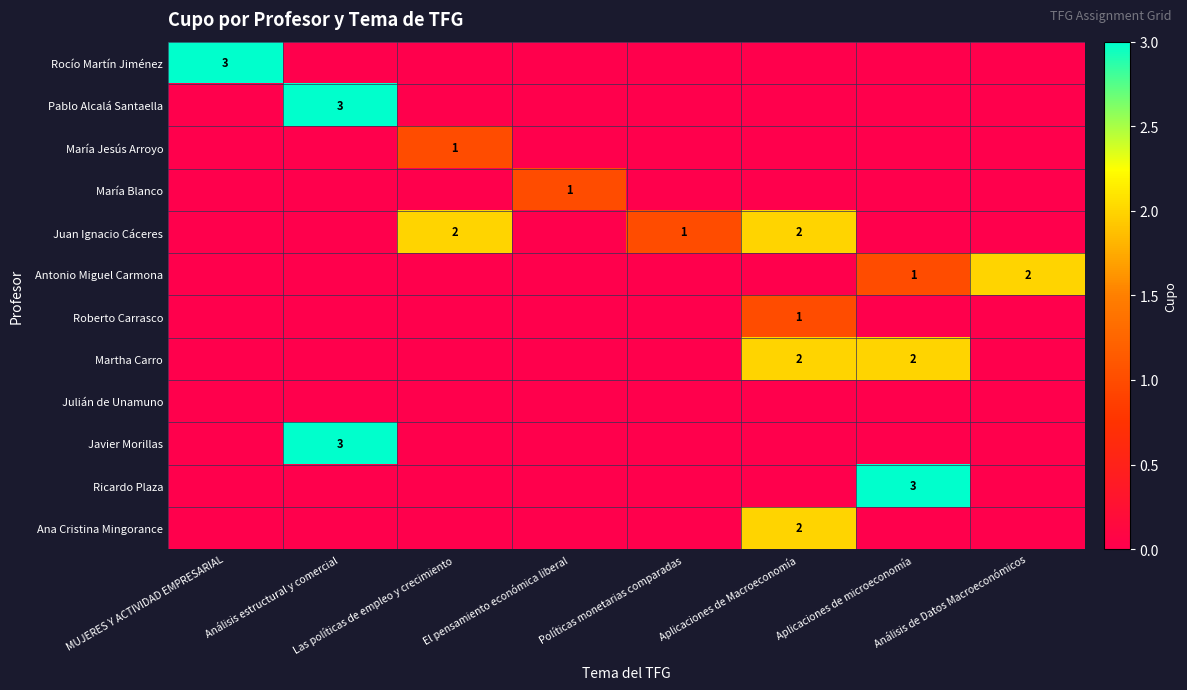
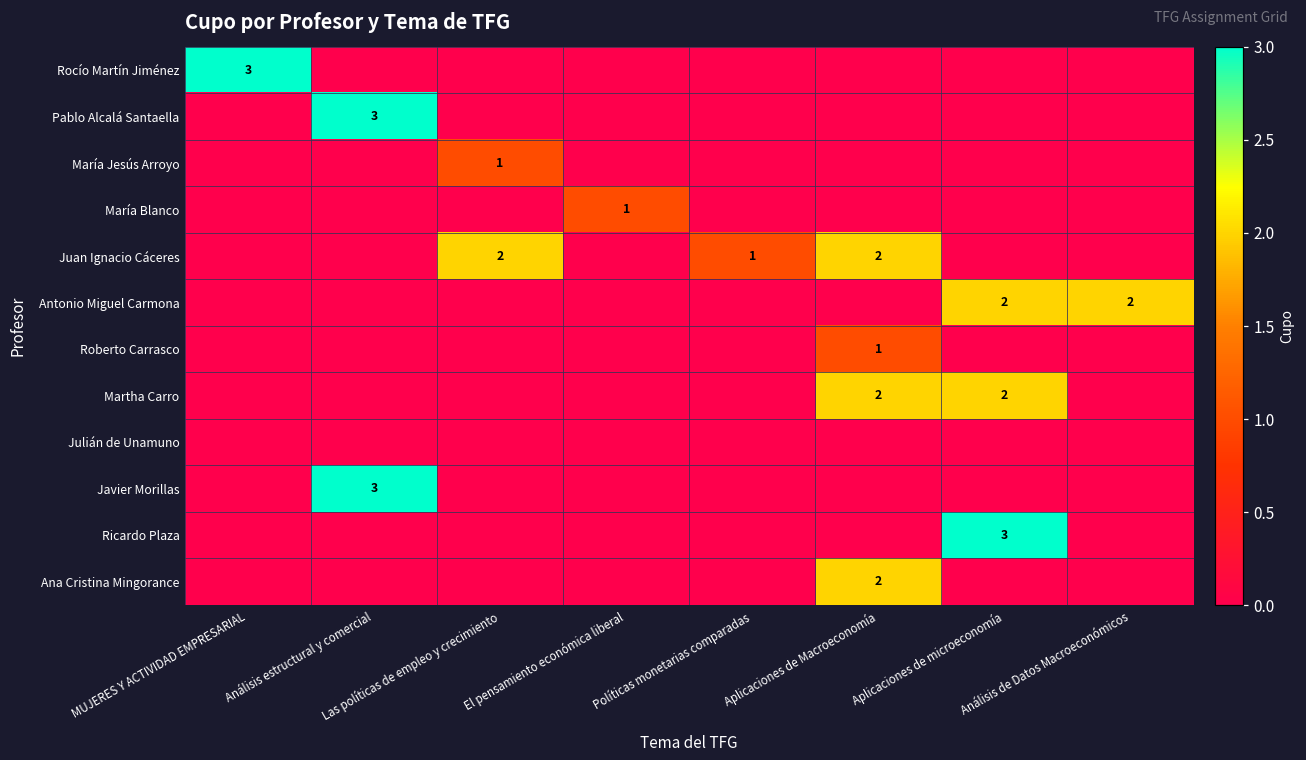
Antonio Miguel Carmona, Aplicaciones de microeconomía: 1 -> 2
